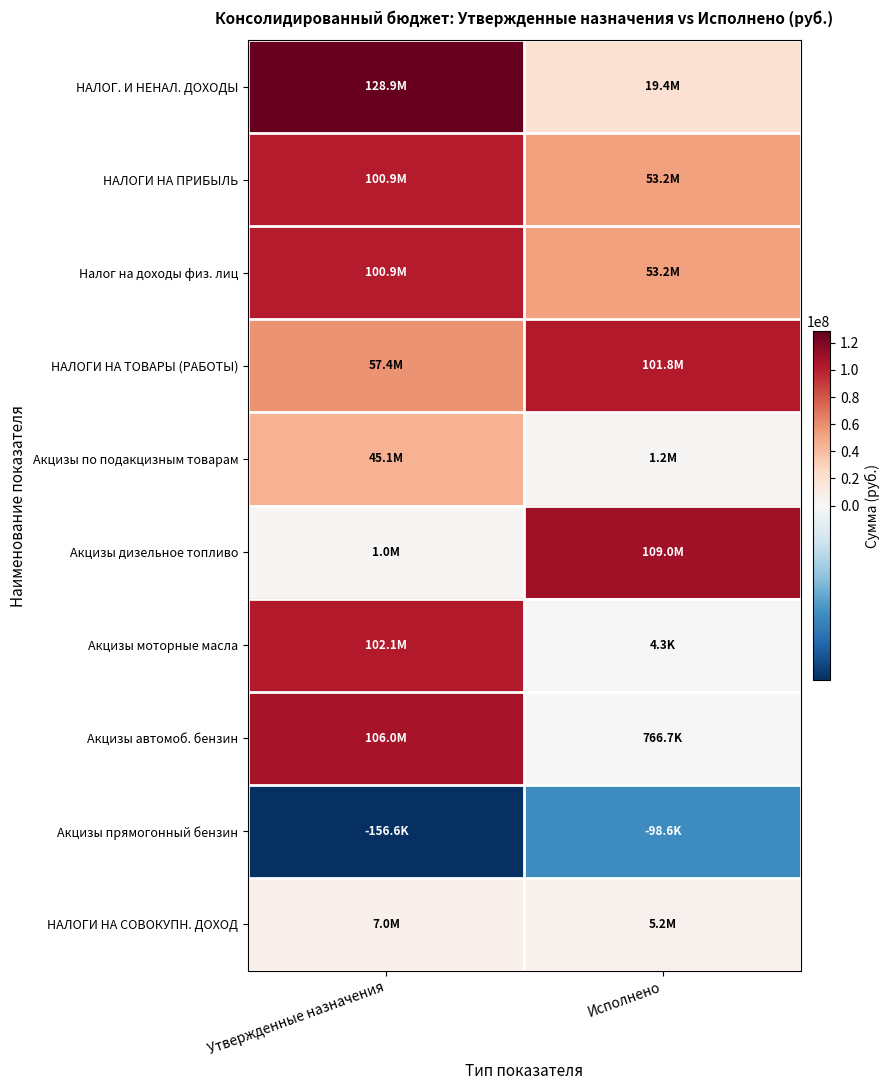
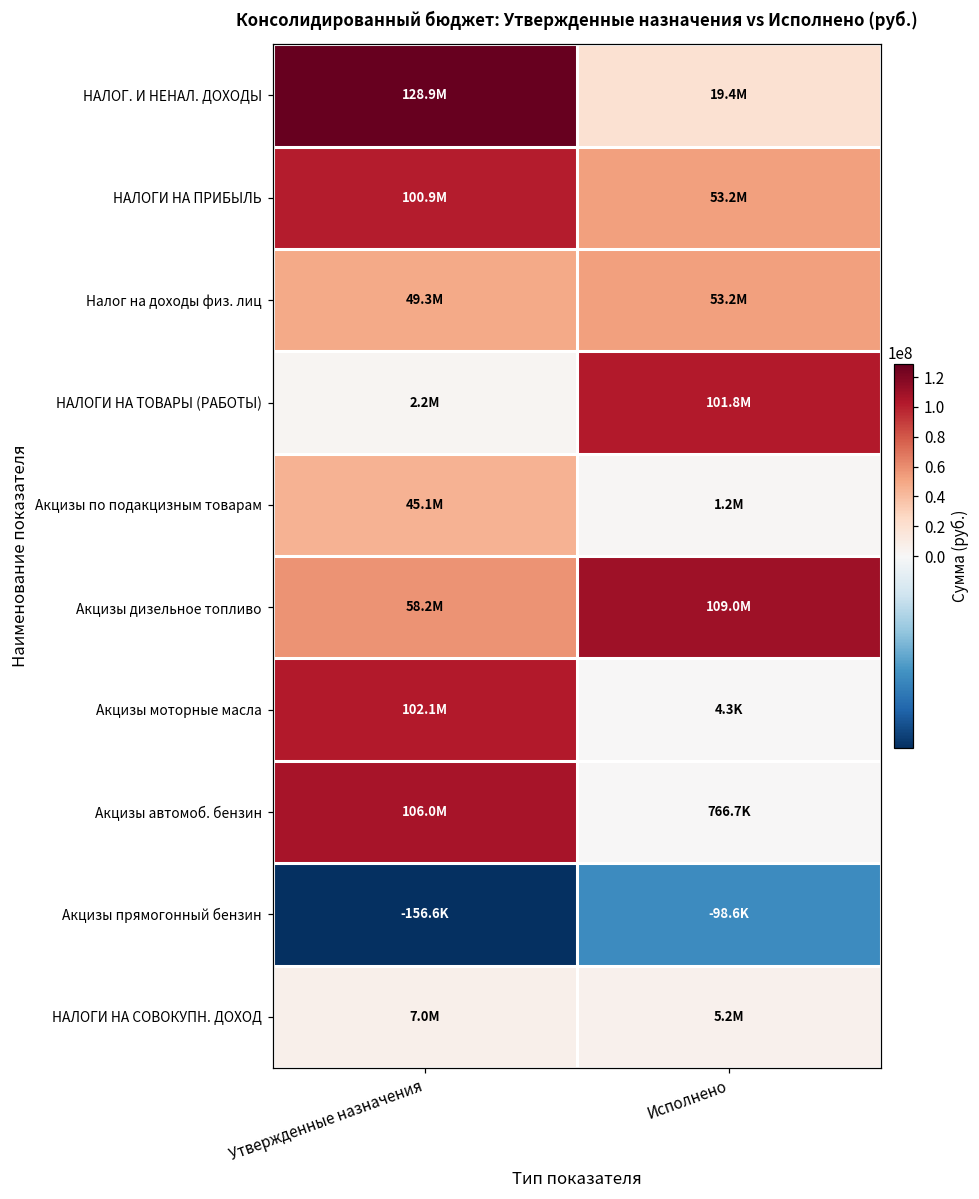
Налог на доходы физ. лиц, Утвержденные назначения: 100.9M -> 49.3M
НАЛОГИ НА ТОВАРЫ (РАБОТЫ), Утвержденные назначения: 57.4M -> 2.2M
Акцизы дизельное топливо, Утвержденные назначения: 1.0M -> 58.2M
